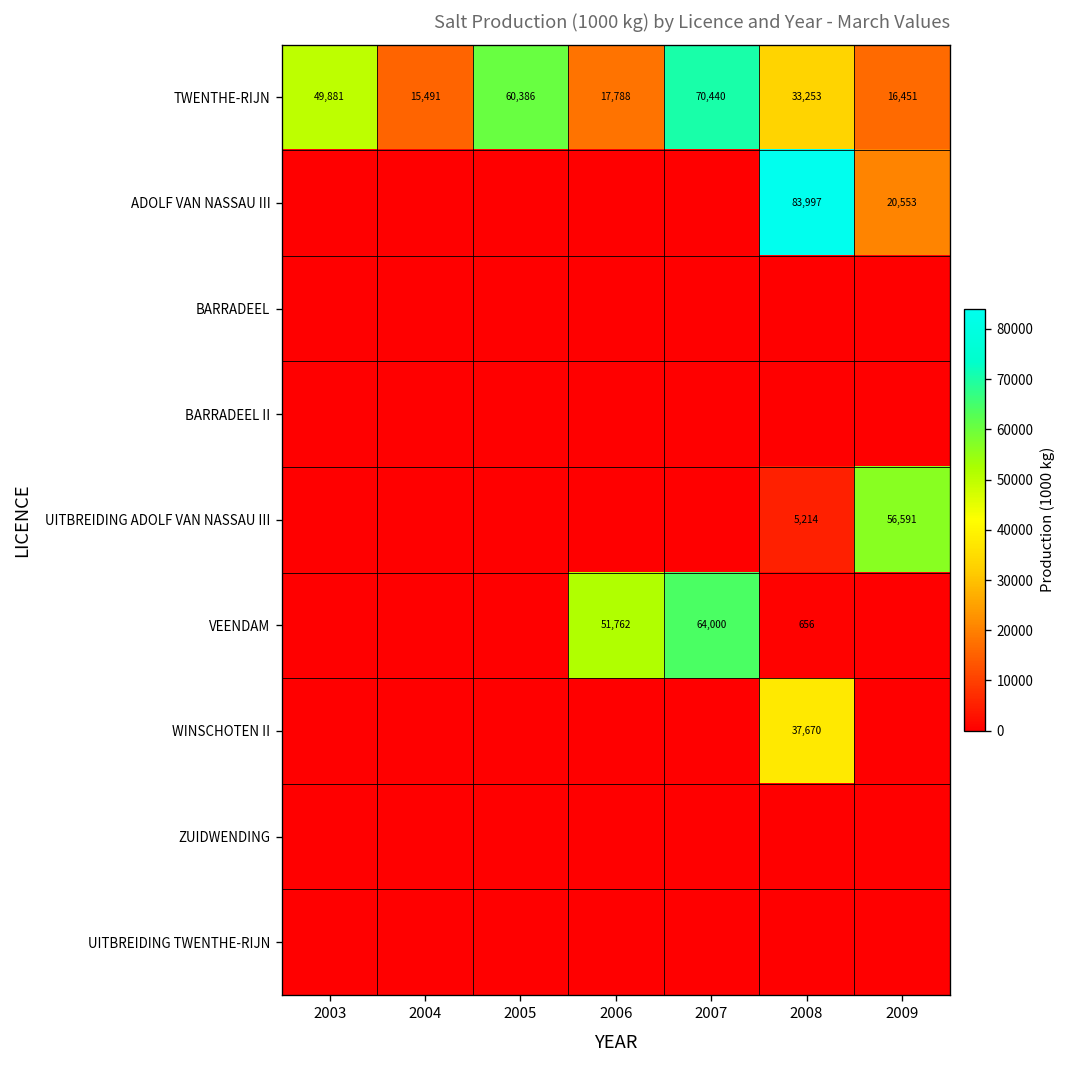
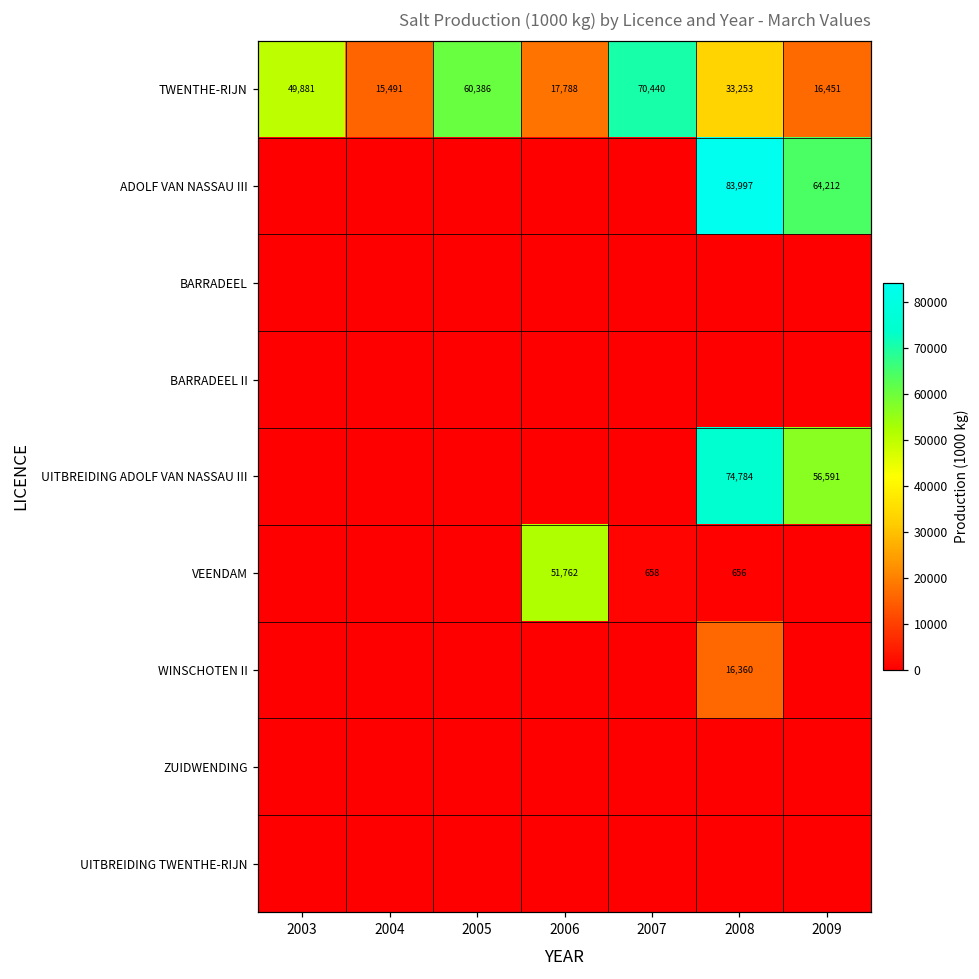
ADOLF VAN NASSAU III, 2009: 20,553 -> 64,212
UITBREIDING ADOLF VAN NASSAU III, 2008: 5,214 -> 74,784
VEENDAM, 2007: 64,000 -> 658
WINSCHOTEN II, 2008: 37,670 -> 16,360
